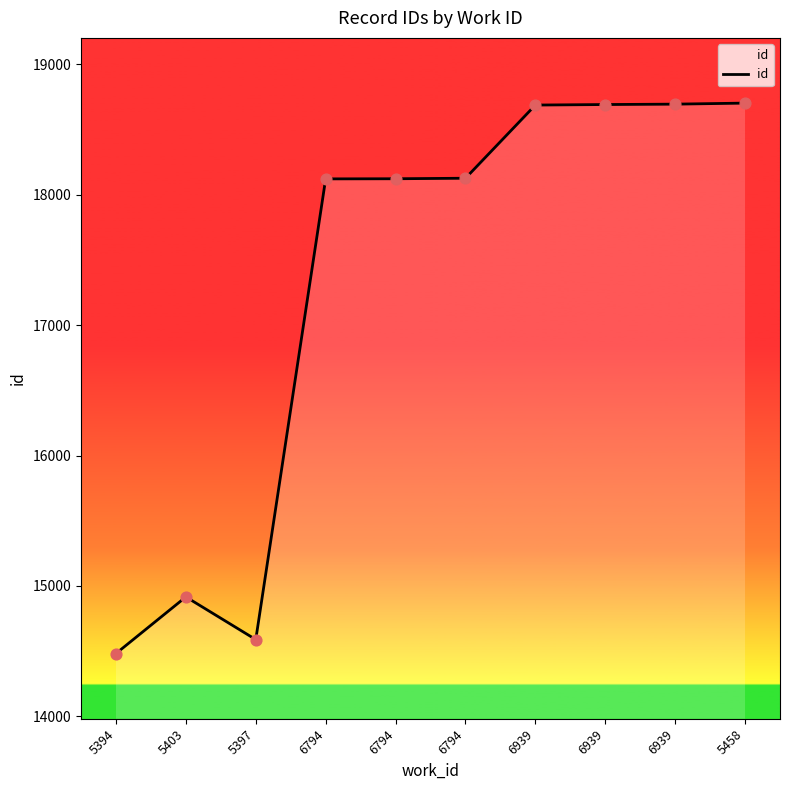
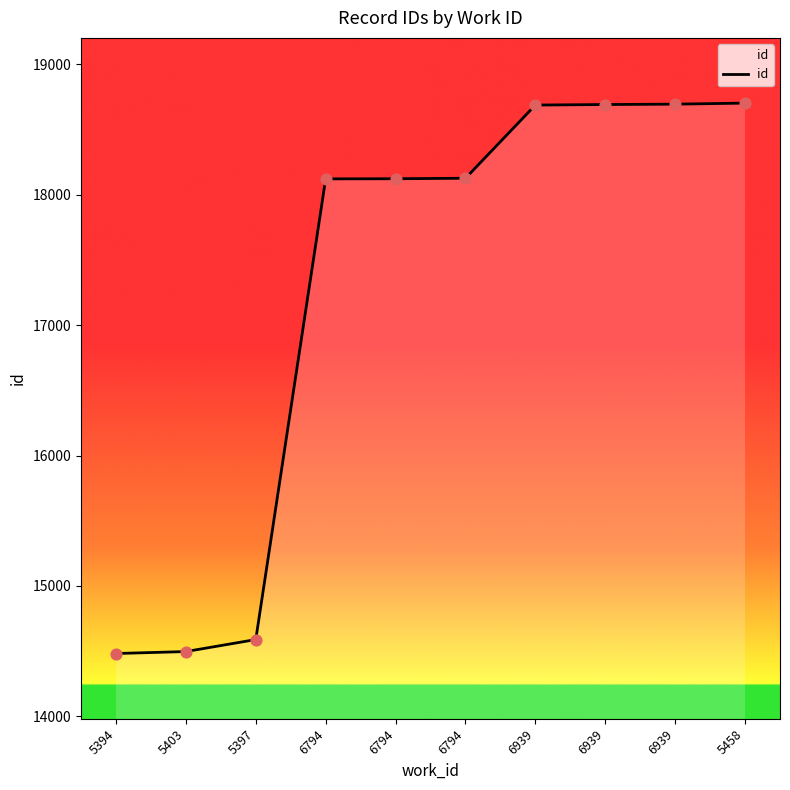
5403: 14920 -> 14500
